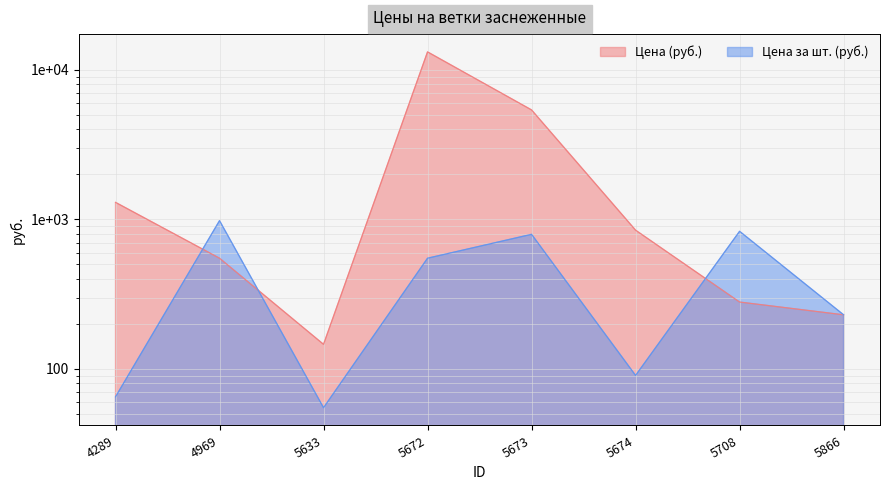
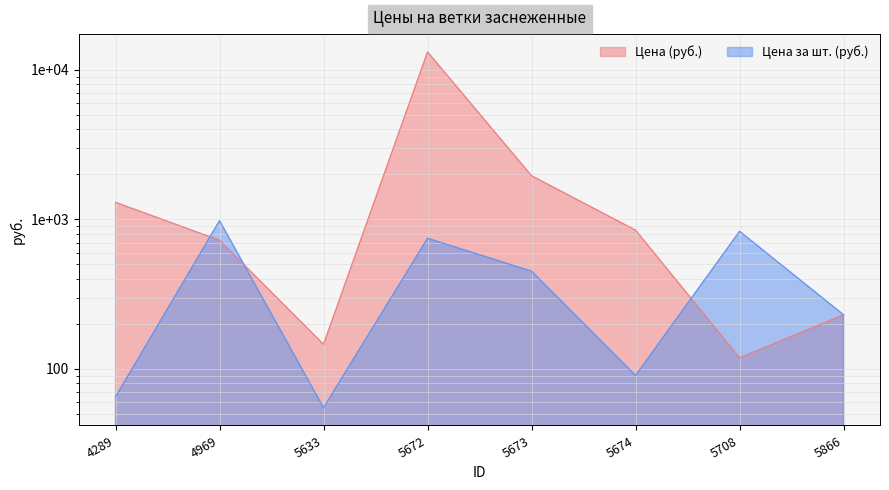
Цена (руб.), 4969: 550 -> 700
Цена за шт. (руб.), 5672: 550 -> 700
Цена (руб.), 5673: 5400 -> 2000
Цена за шт. (руб.), 5673: 800 -> 450
Цена (руб.), 5708: 280 -> 120
